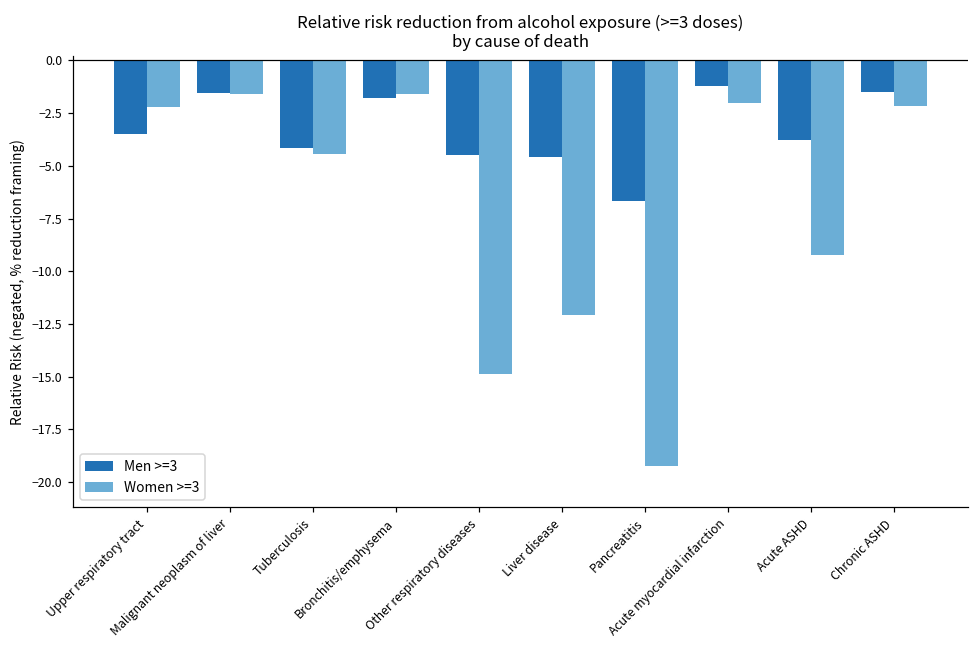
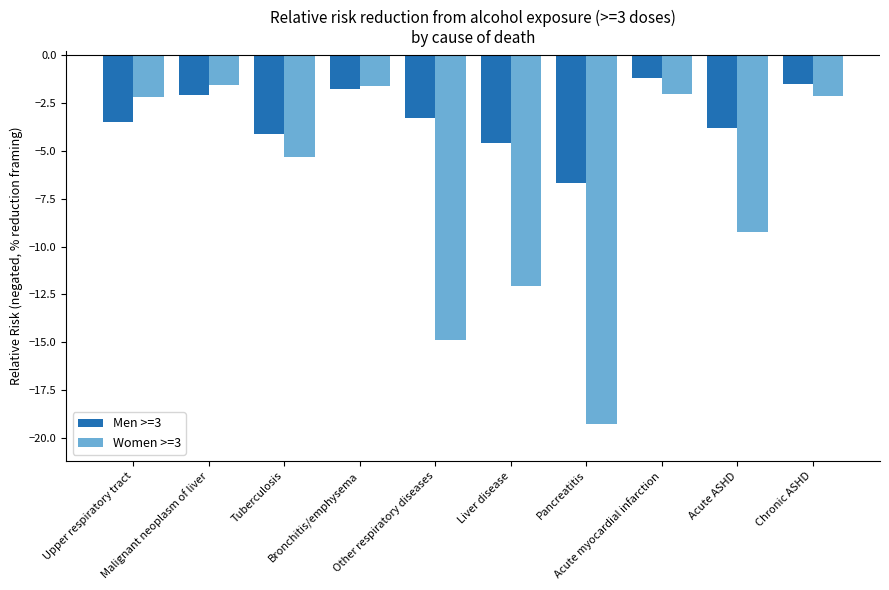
Men >=3, Malignant neoplasm of liver: -1.6 -> -2.1
Women >=3, Tuberculosis: -4.5 -> -5.3
Men >=3, Other respiratory diseases: -4.5 -> -3.3
